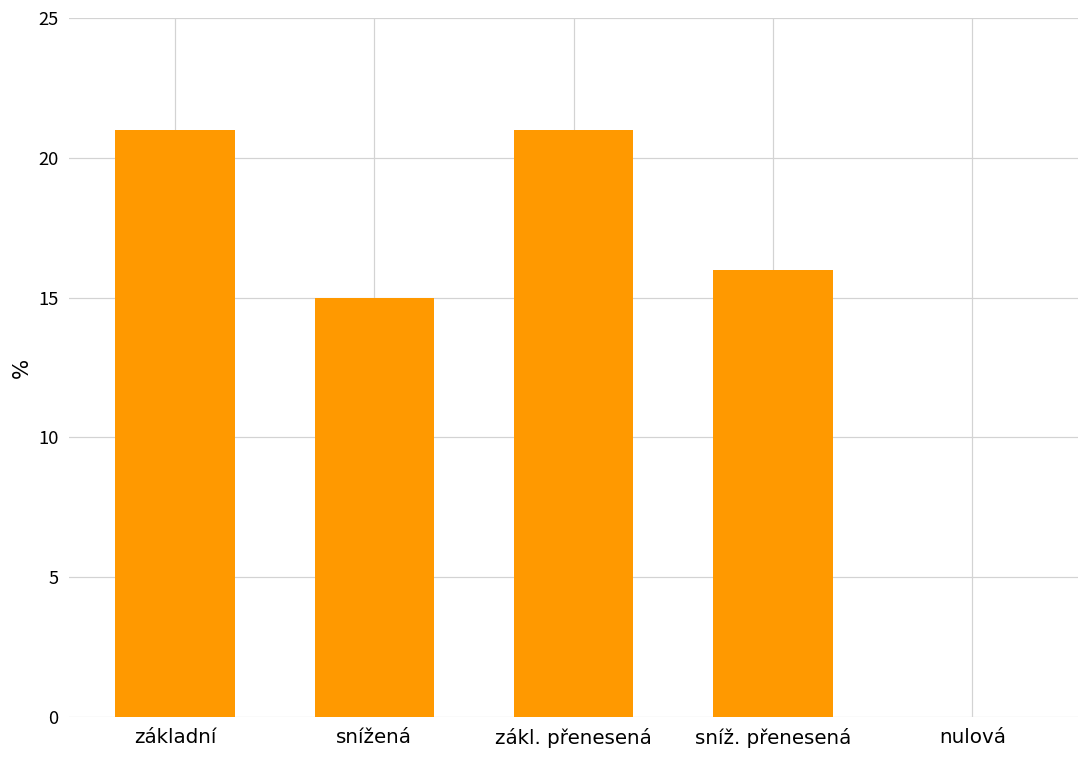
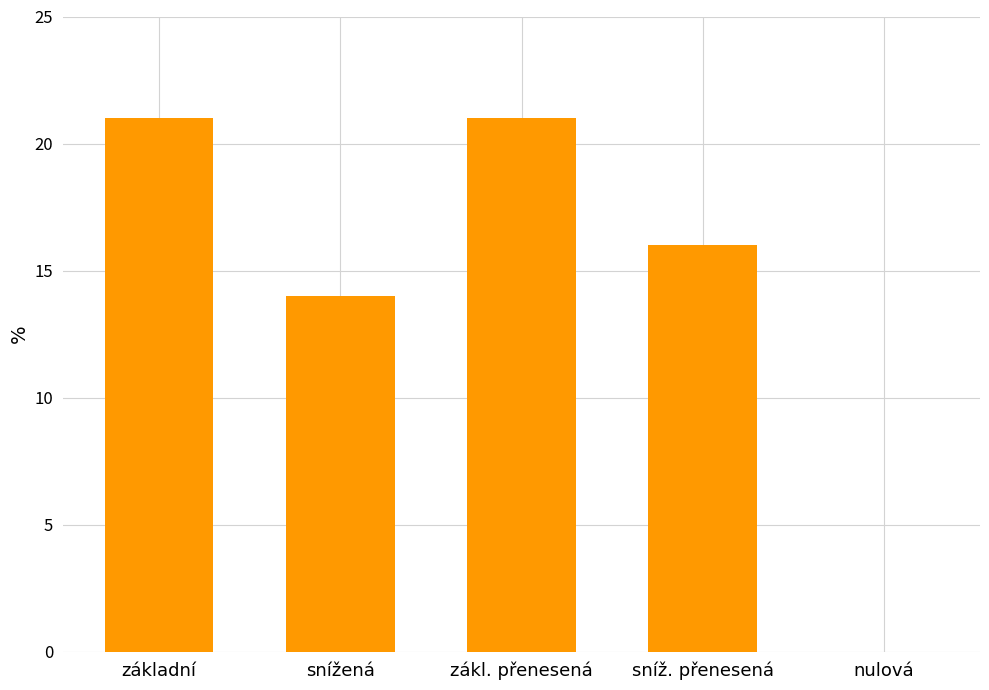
snížená: 15.0 -> 14.0
